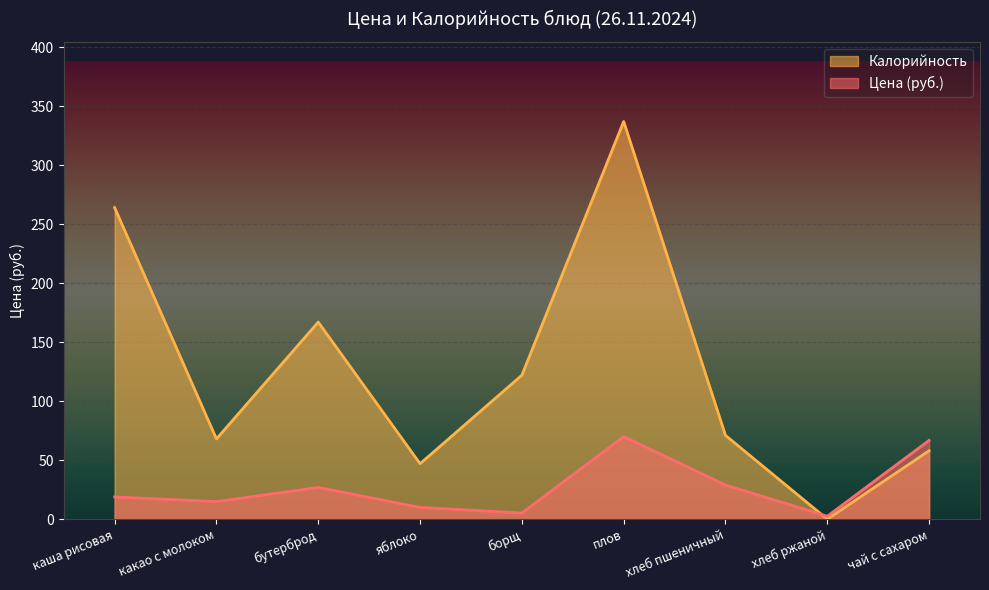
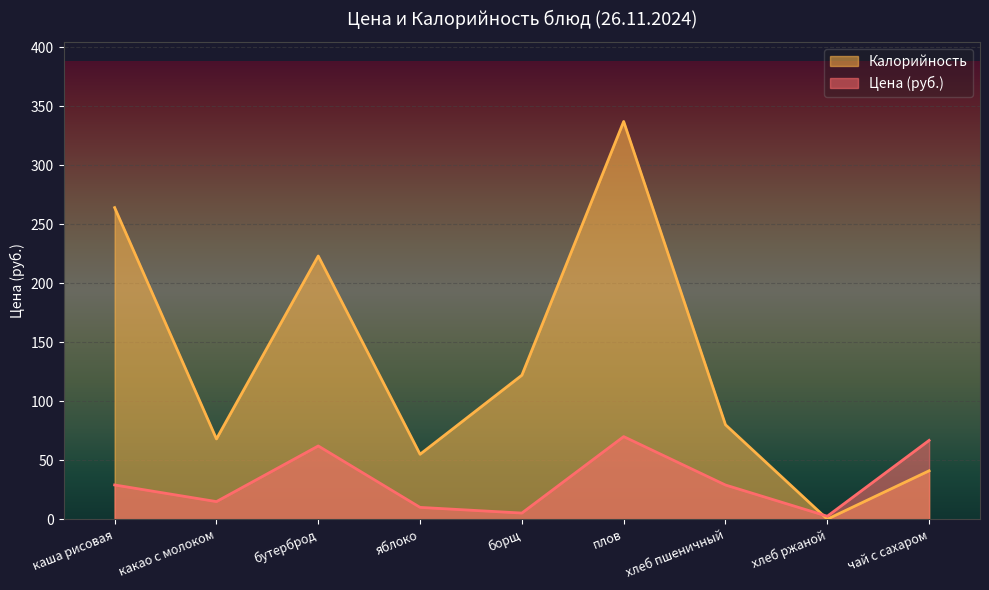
Цена (руб.), каша рисовая: 19 -> 29
Калорийность, бутерброд: 167 -> 223
Цена (руб.), бутерброд: 27 -> 62
Калорийность, яблоко: 47 -> 55
Калорийность, хлеб пшеничный: 71 -> 80
Калорийность, чай с сахаром: 58 -> 41
